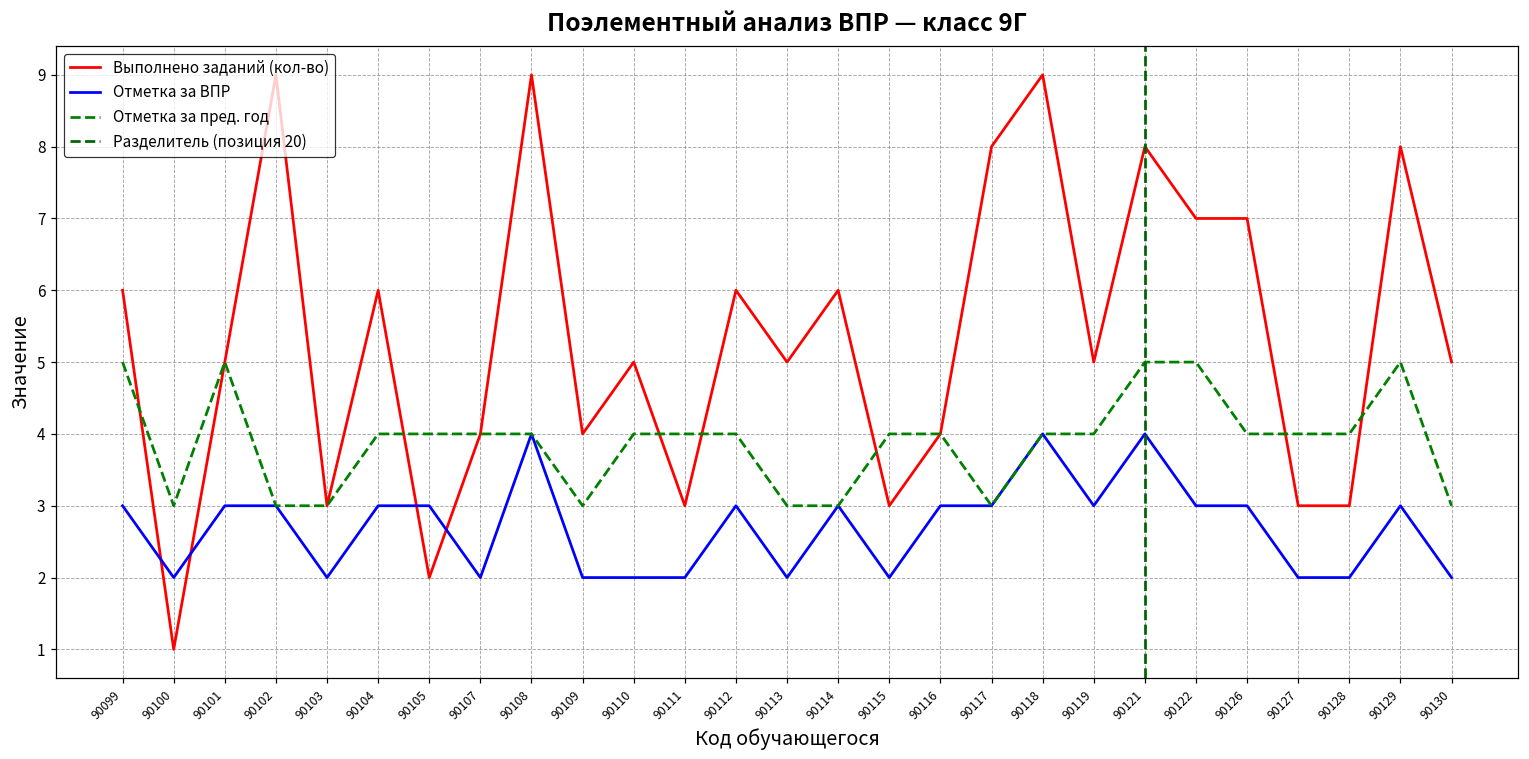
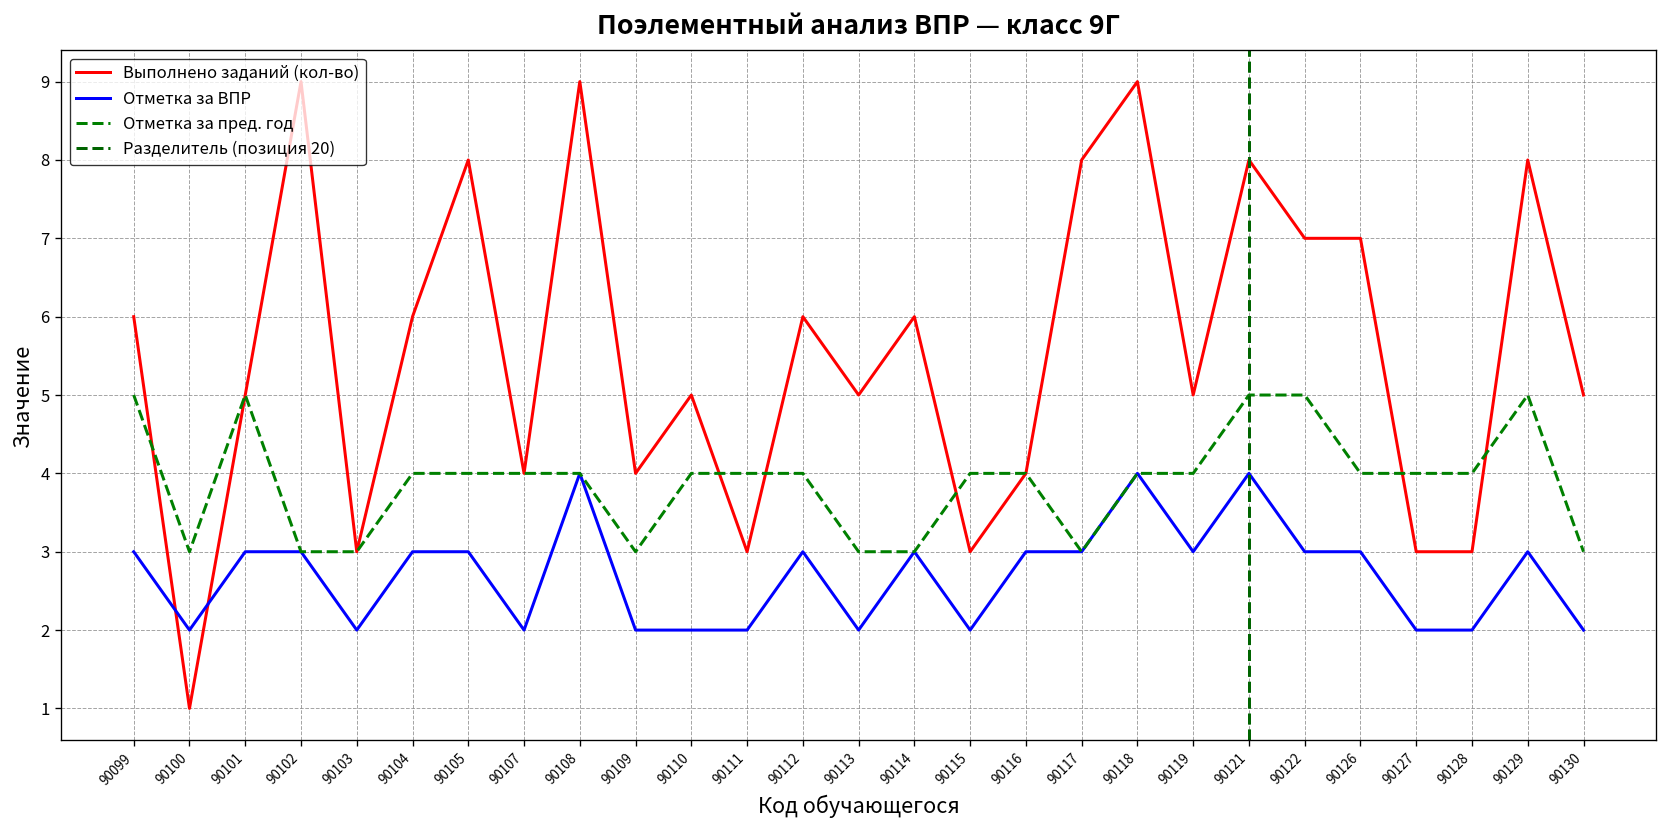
Выполнено заданий (кол-во), 90105: 2 -> 8
